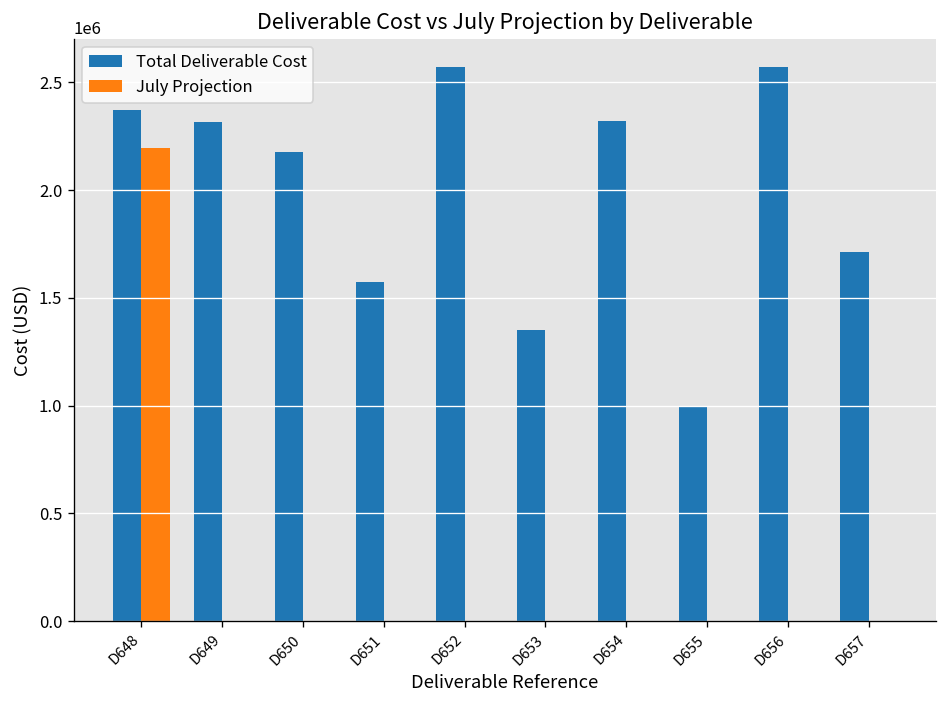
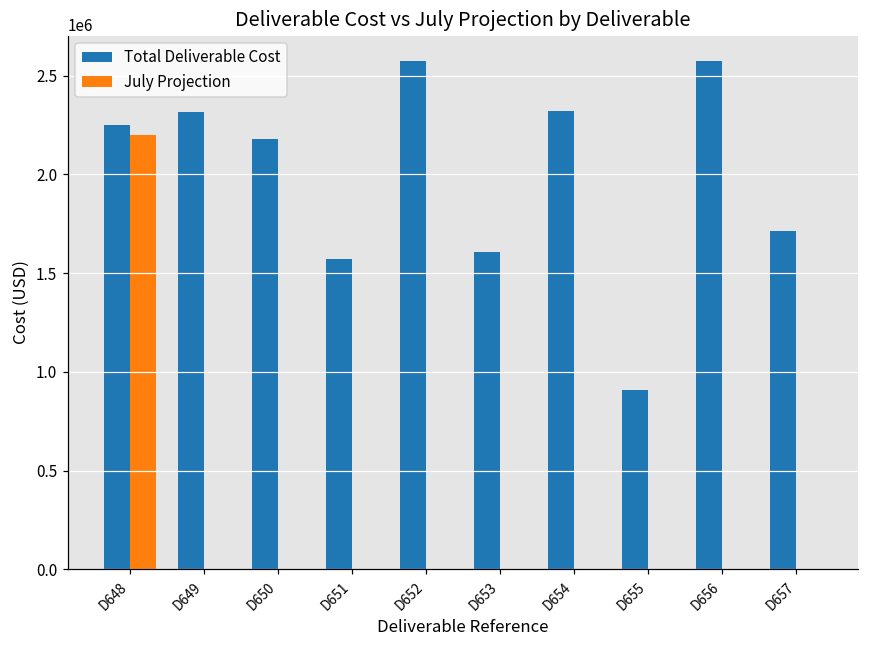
Total Deliverable Cost, D648: 2370000 -> 2250000
Total Deliverable Cost, D653: 1350000 -> 1610000
Total Deliverable Cost, D655: 1000000 -> 910000
